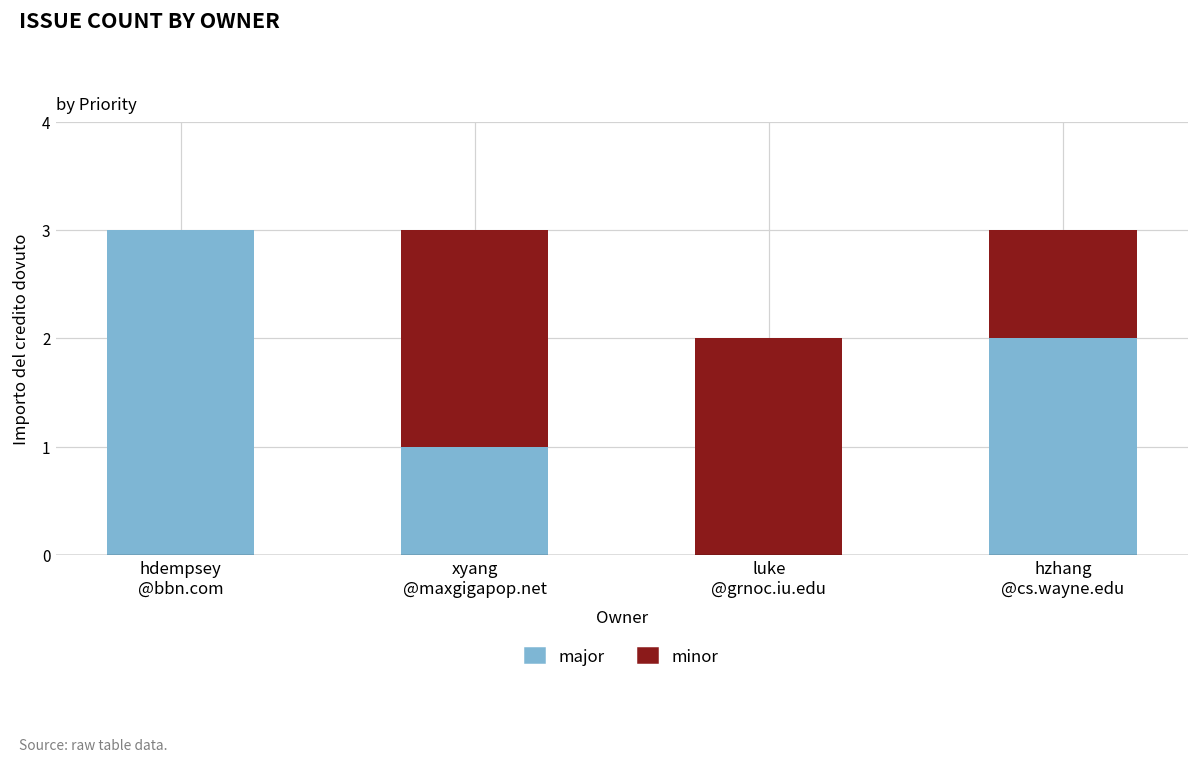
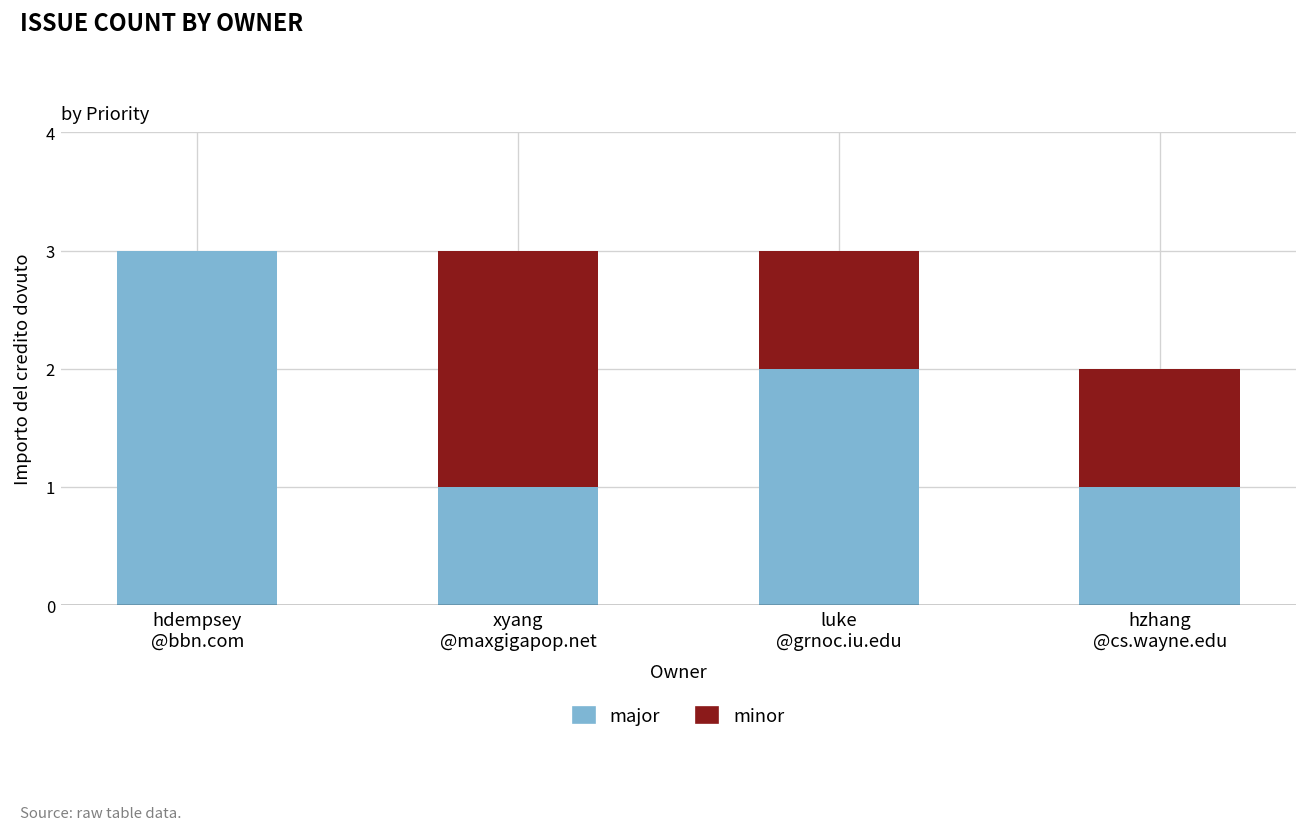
major, luke @grnoc.iu.edu: 0 -> 2
minor, luke @grnoc.iu.edu: 2 -> 1
major, hzhang @cs.wayne.edu: 2 -> 1
